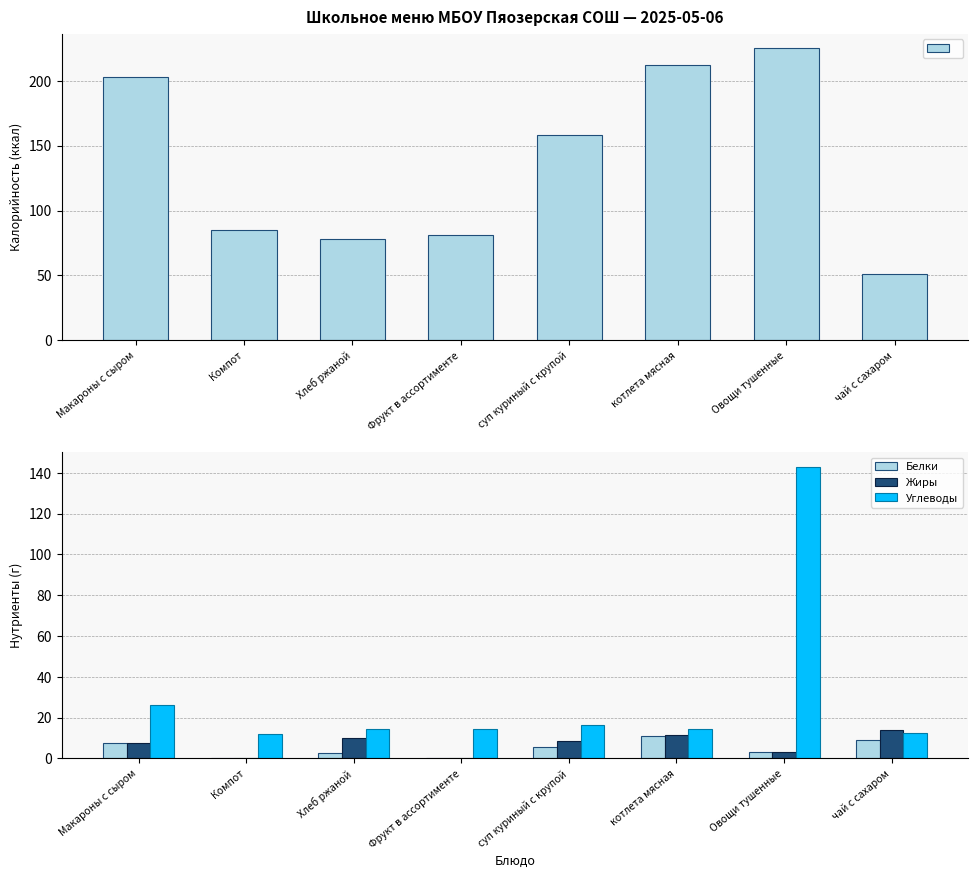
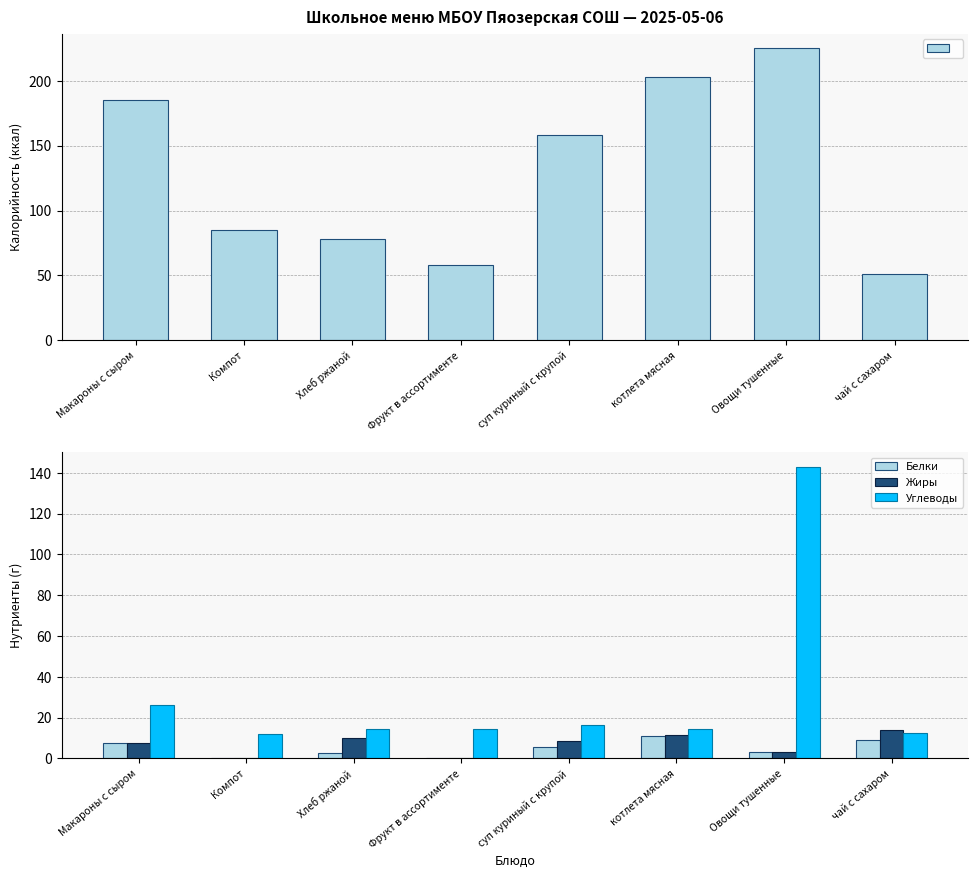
Школьное меню МБОУ Пяозерская СОШ — 2025-05-06, Макароны с сыром: 203 -> 185
Школьное меню МБОУ Пяозерская СОШ — 2025-05-06, Фрукт в ассортименте: 81 -> 58
Школьное меню МБОУ Пяозерская СОШ — 2025-05-06, котлета мясная: 212 -> 203
